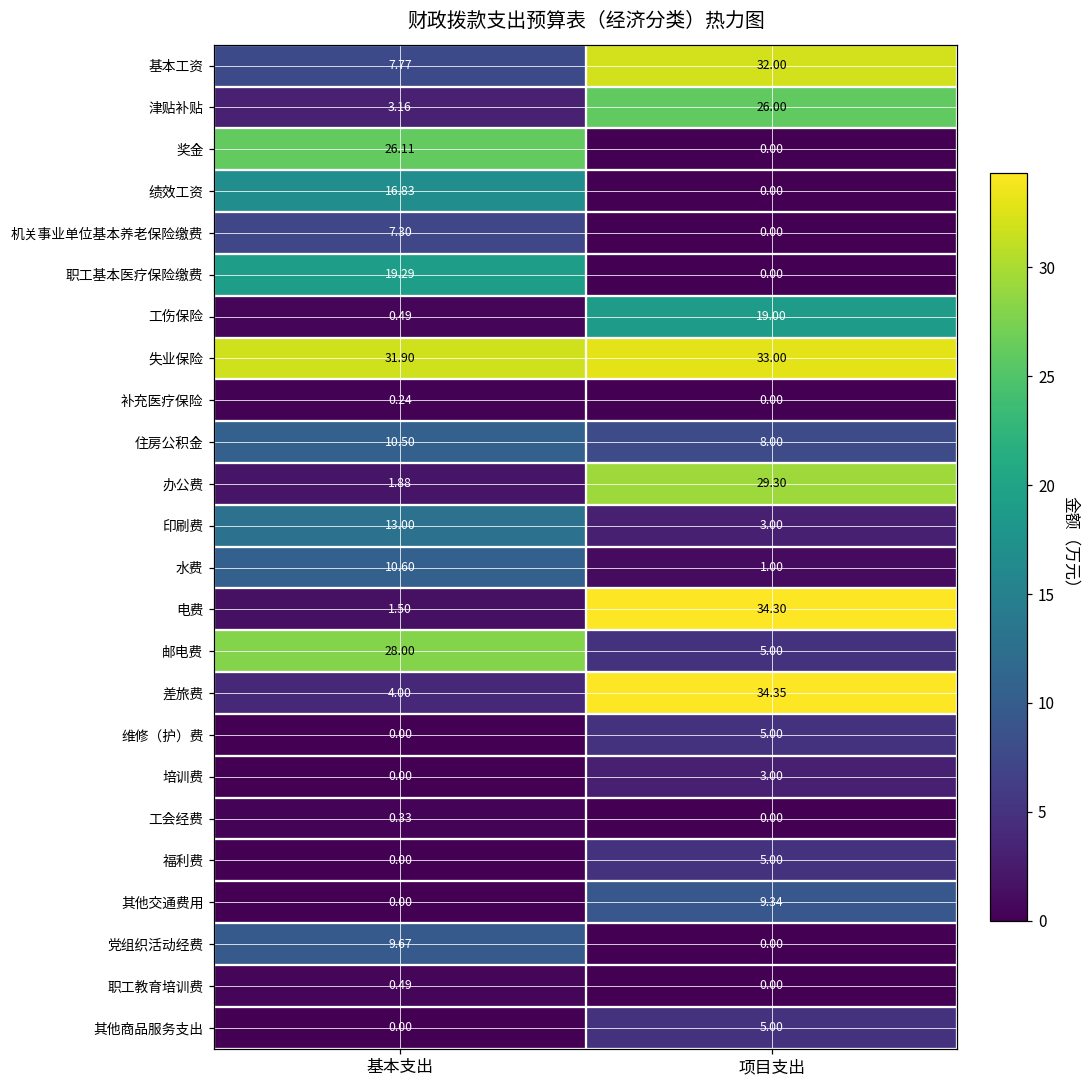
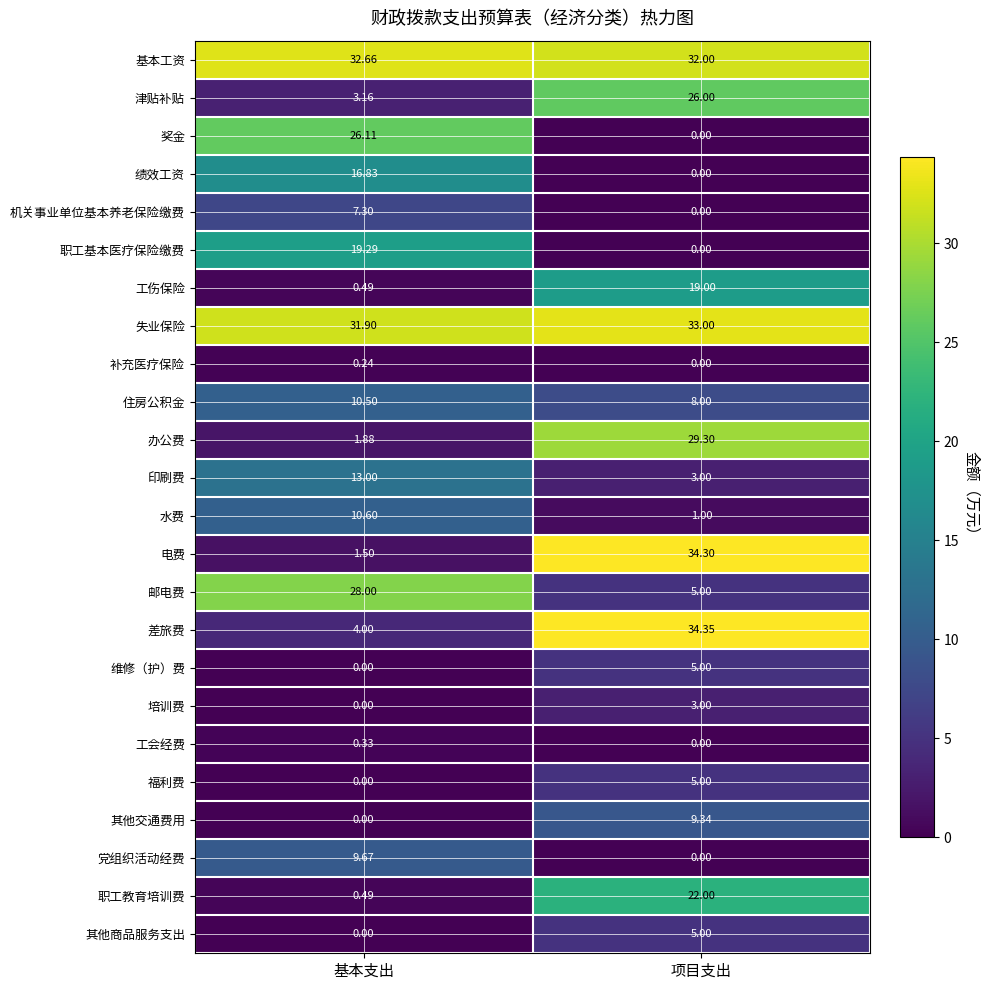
基本工资, 基本支出: 7.77 -> 32.66
职工教育培训费, 项目支出: 0.00 -> 22.00
